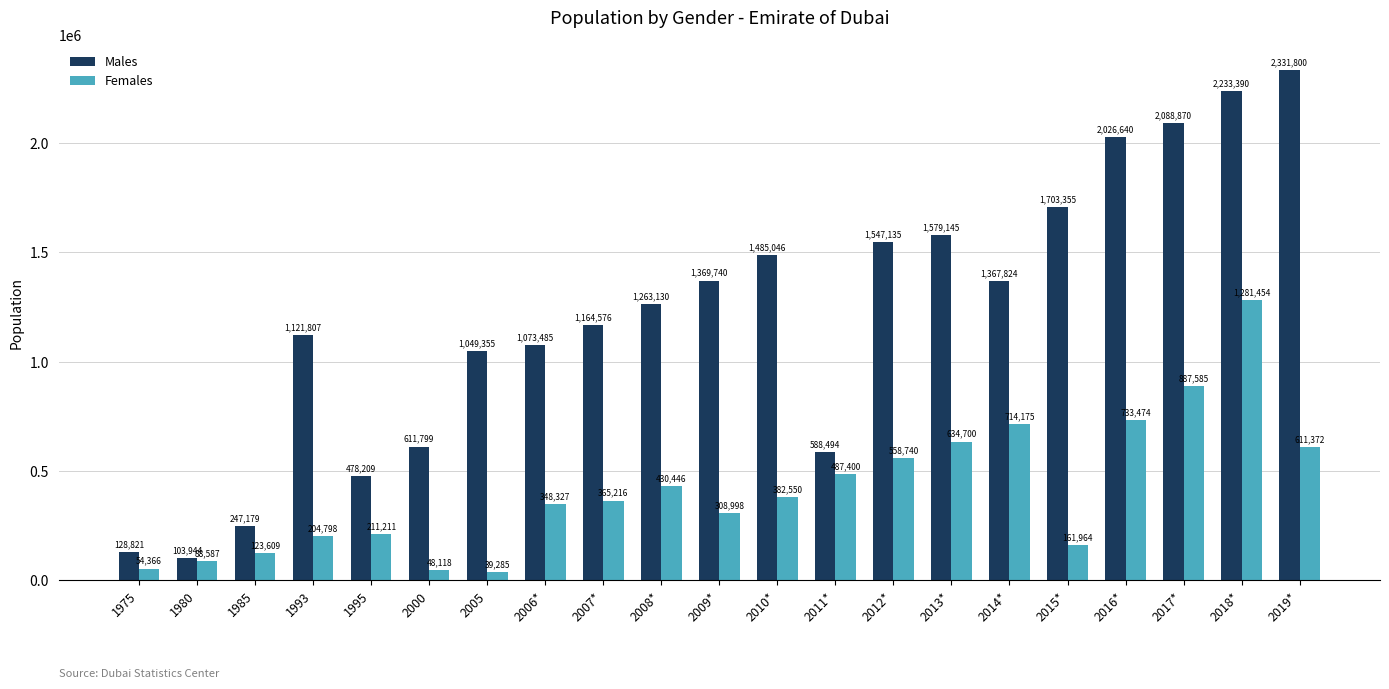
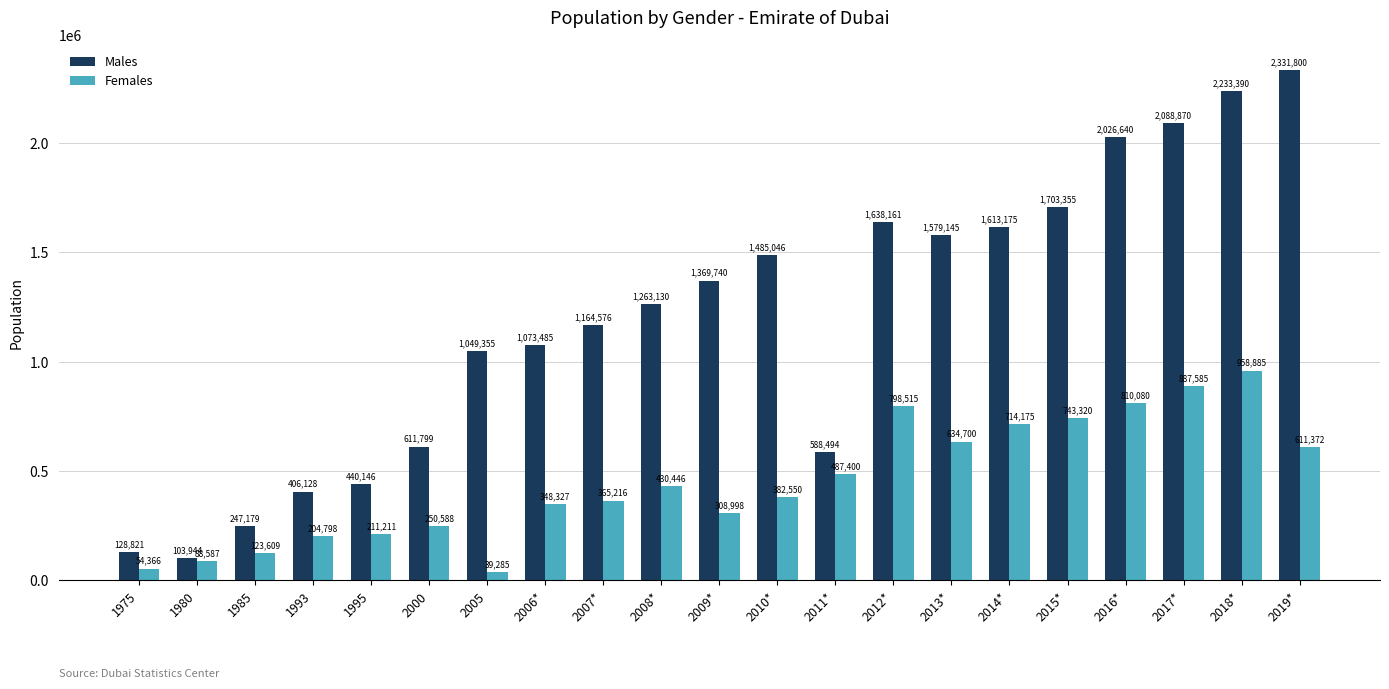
Males, 1993: 1,121,807 -> 406,128
Males, 1995: 478,209 -> 440,146
Females, 2000: 48,118 -> 250,588
Males, 2012*: 1,547,135 -> 1,638,161
Females, 2012*: 558,740 -> 798,515
Males, 2014*: 1,367,824 -> 1,613,175
Females, 2015*: 161,964 -> 743,320
Females, 2016*: 733,474 -> 810,080
Females, 2018*: 1,281,454 -> 958,885
